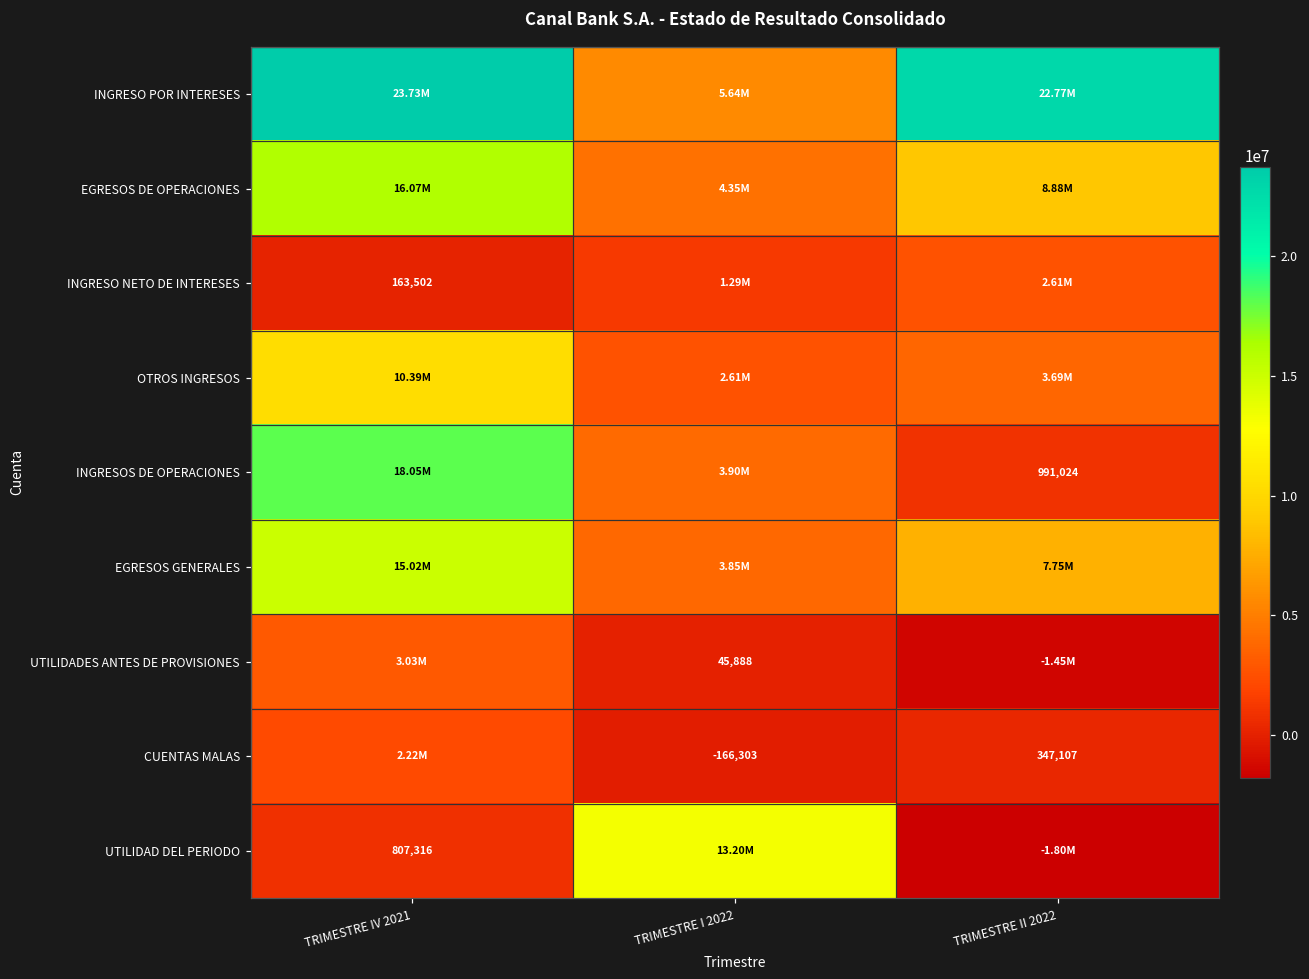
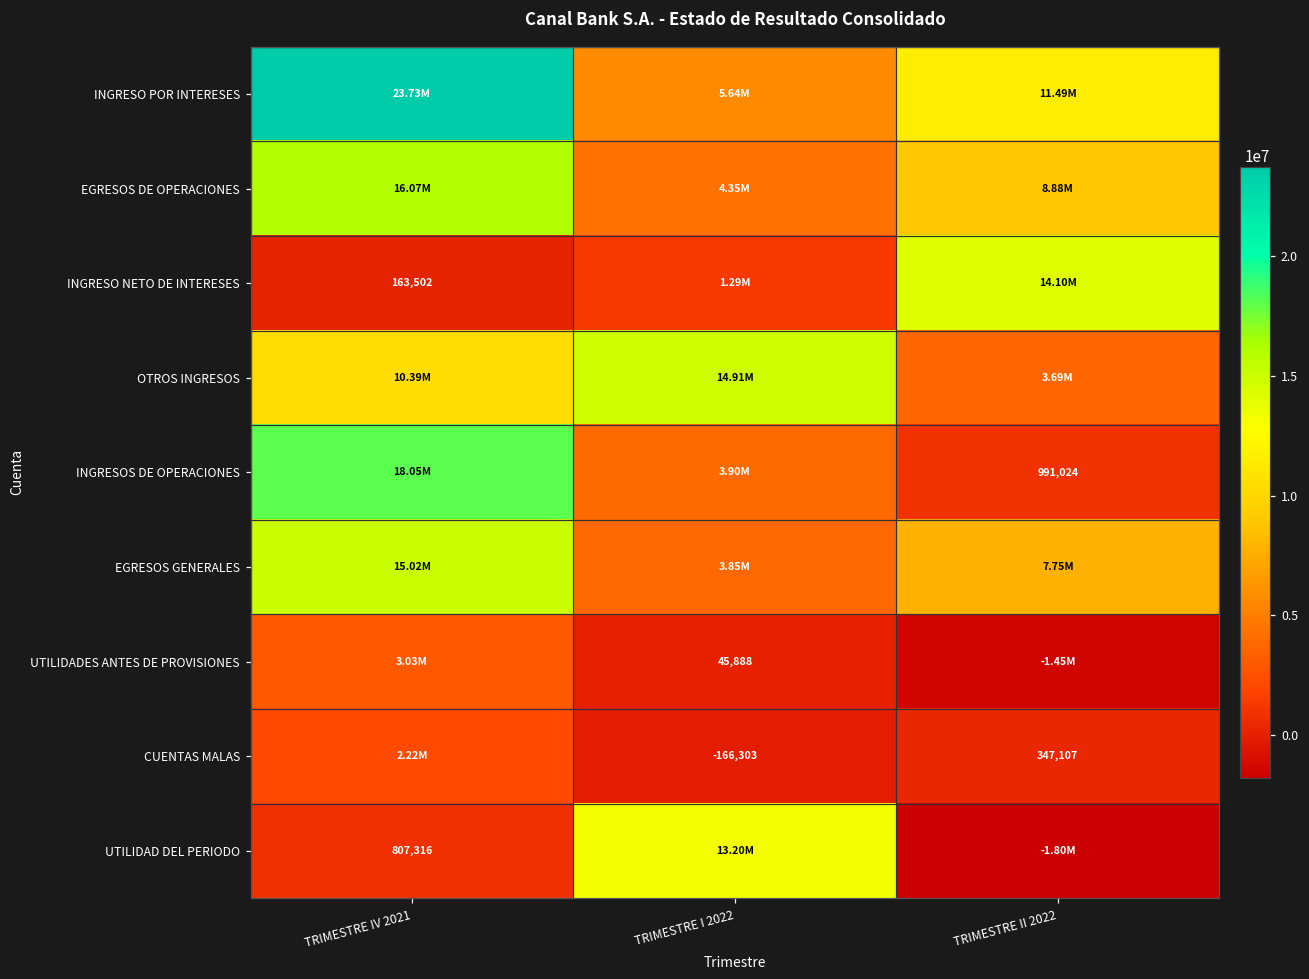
INGRESO POR INTERESES, TRIMESTRE II 2022: 22.77M -> 11.49M
INGRESO NETO DE INTERESES, TRIMESTRE II 2022: 2.61M -> 14.10M
OTROS INGRESOS, TRIMESTRE I 2022: 2.61M -> 14.91M
